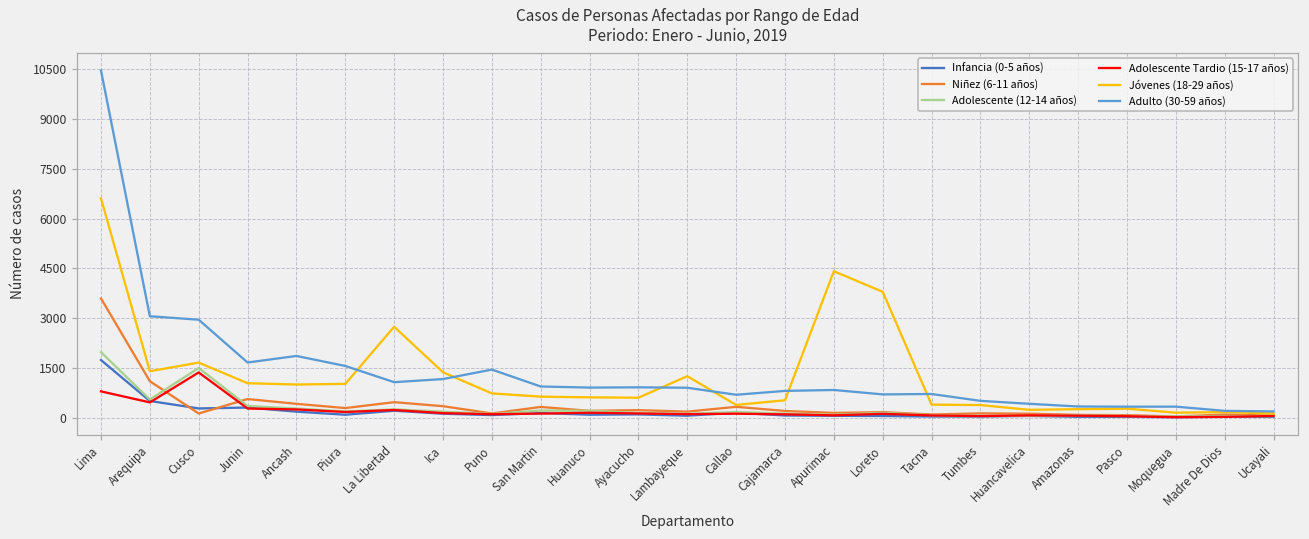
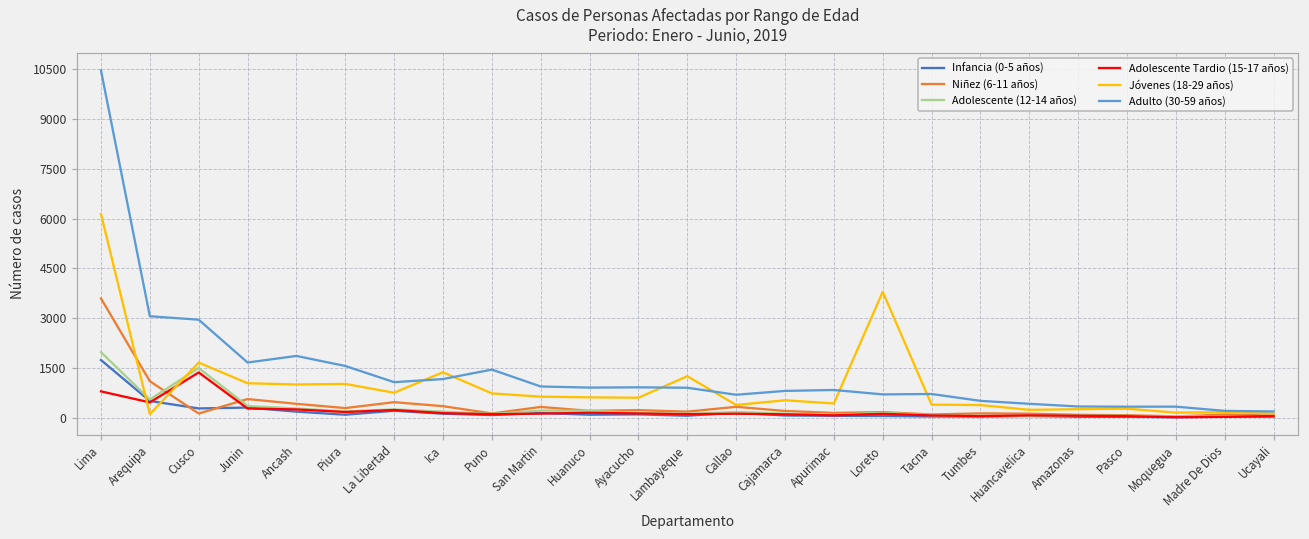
Jóvenes (18-29 años), Lima: 6600 -> 6100
Jóvenes (18-29 años), Arequipa: 1400 -> 100
Jóvenes (18-29 años), La Libertad: 2700 -> 800
Jóvenes (18-29 años), Apurimac: 4400 -> 400
